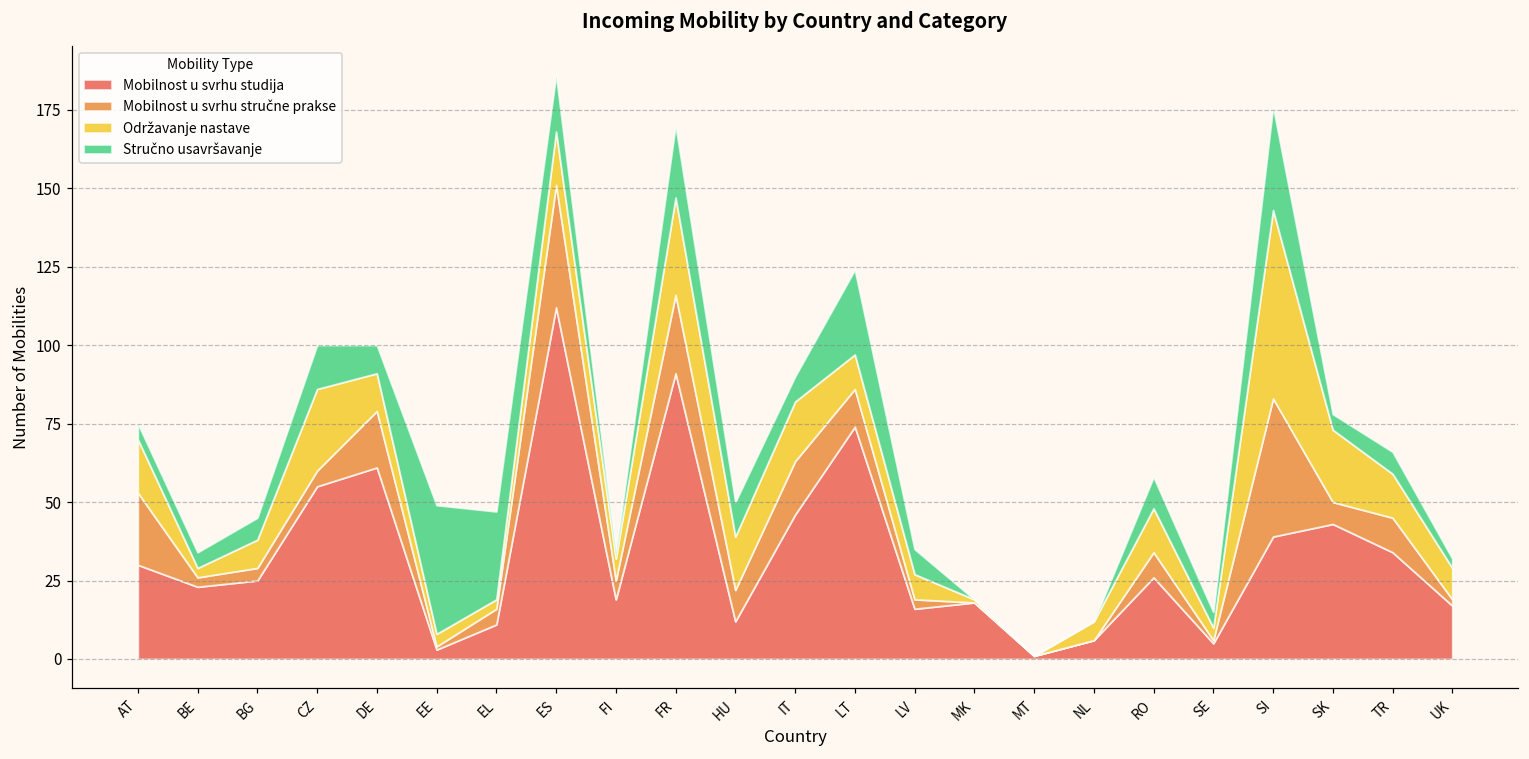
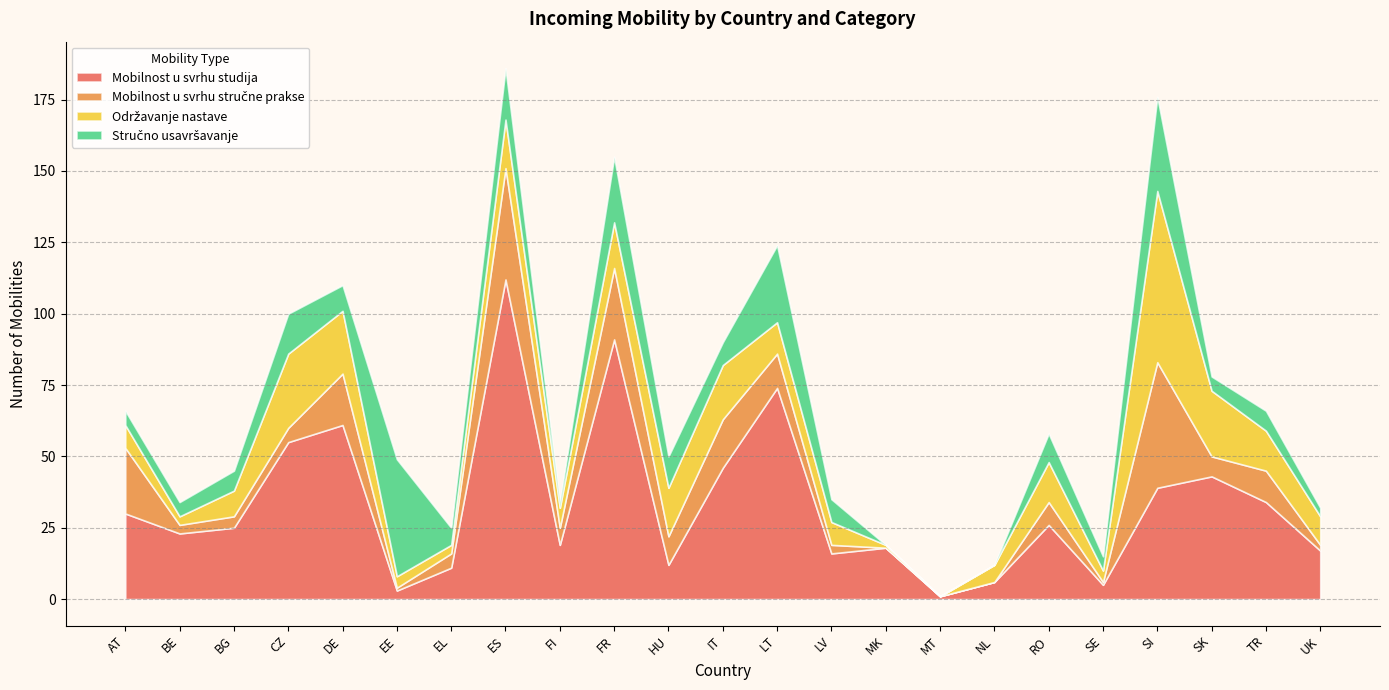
Održavanje nastave, AT: 17 -> 8
Održavanje nastave, DE: 12 -> 22
Stručno usavršavanje, EL: 28 -> 6
Održavanje nastave, FR: 31 -> 16
